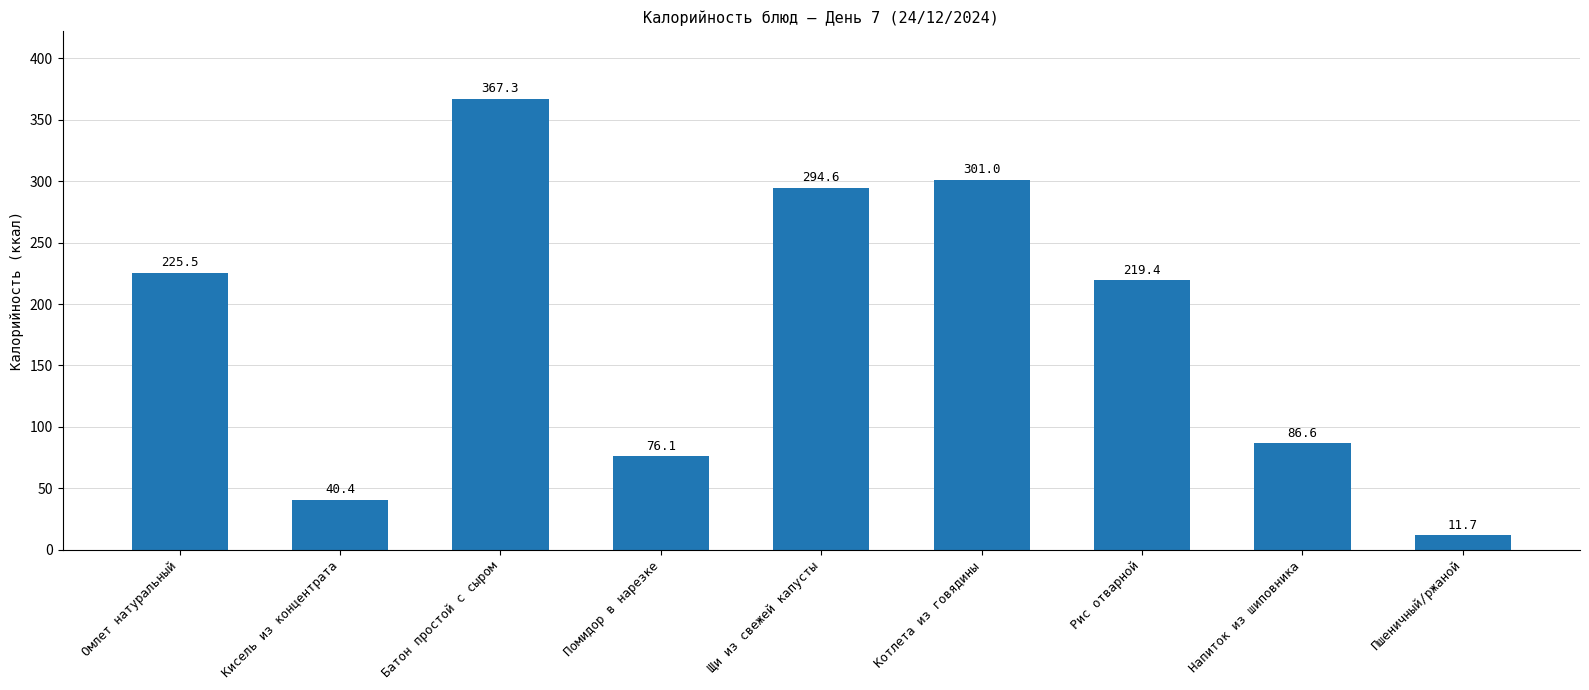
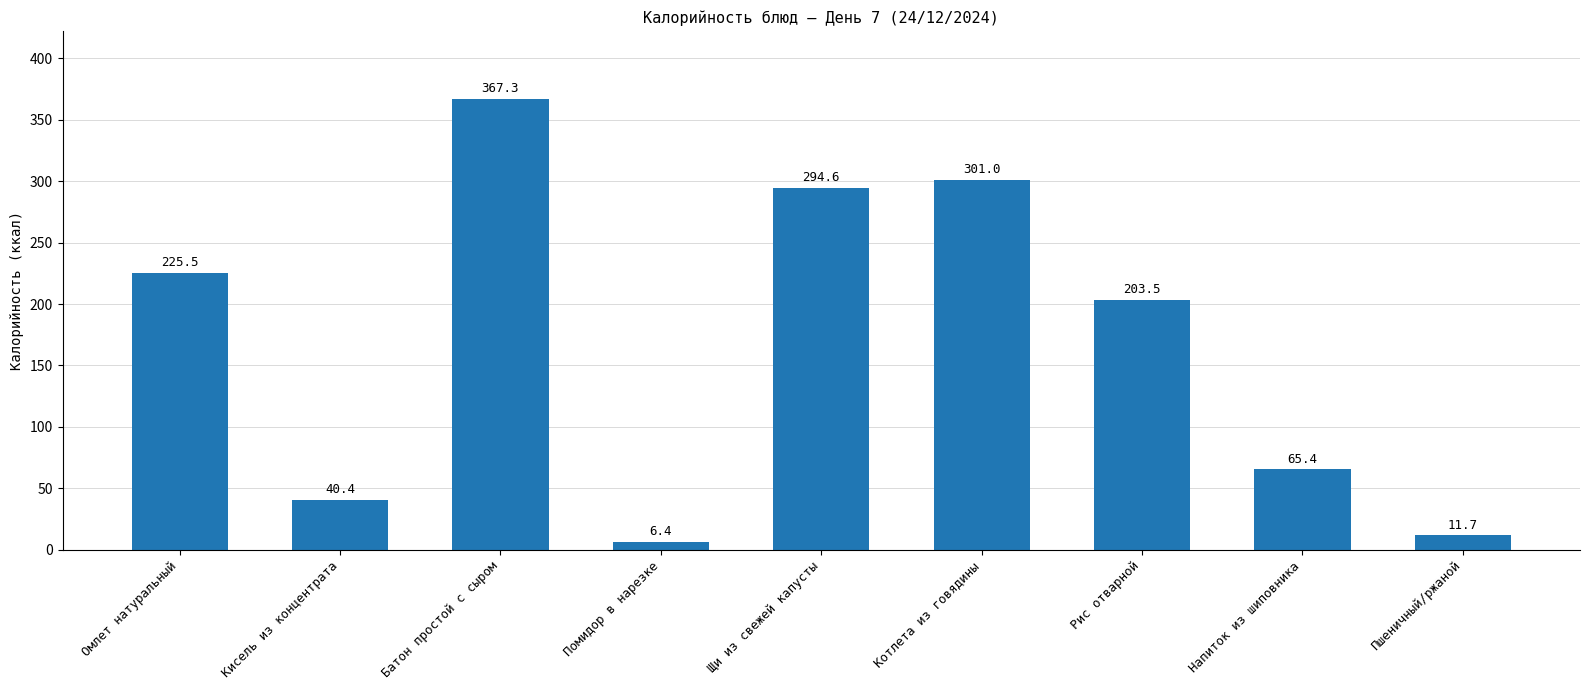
Помидор в нарезке: 76.1 -> 6.4
Рис отварной: 219.4 -> 203.5
Напиток из шиповника: 86.6 -> 65.4
